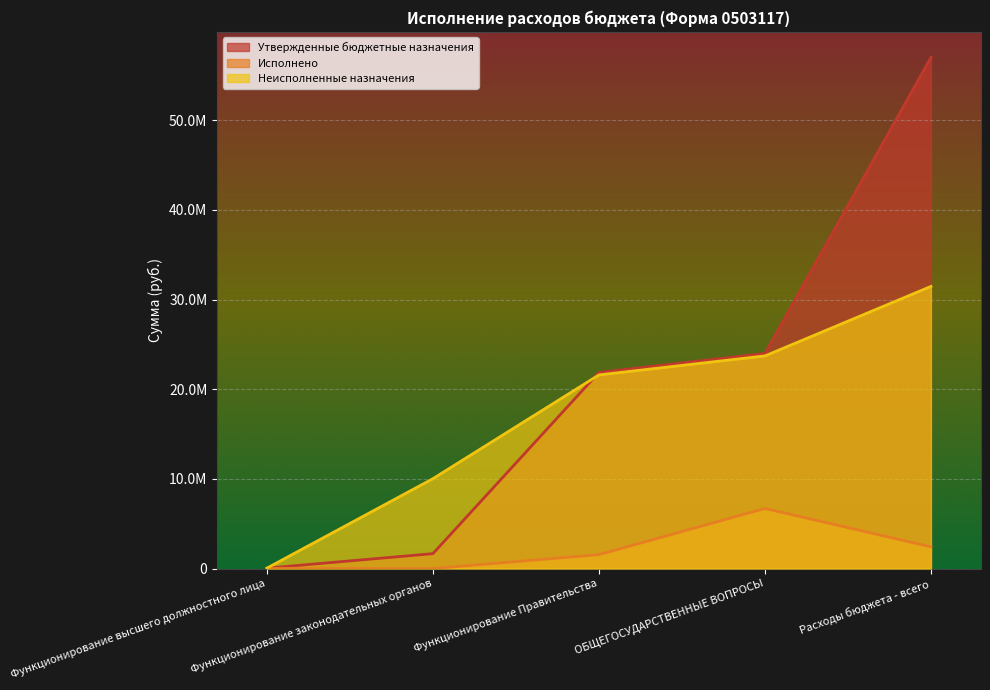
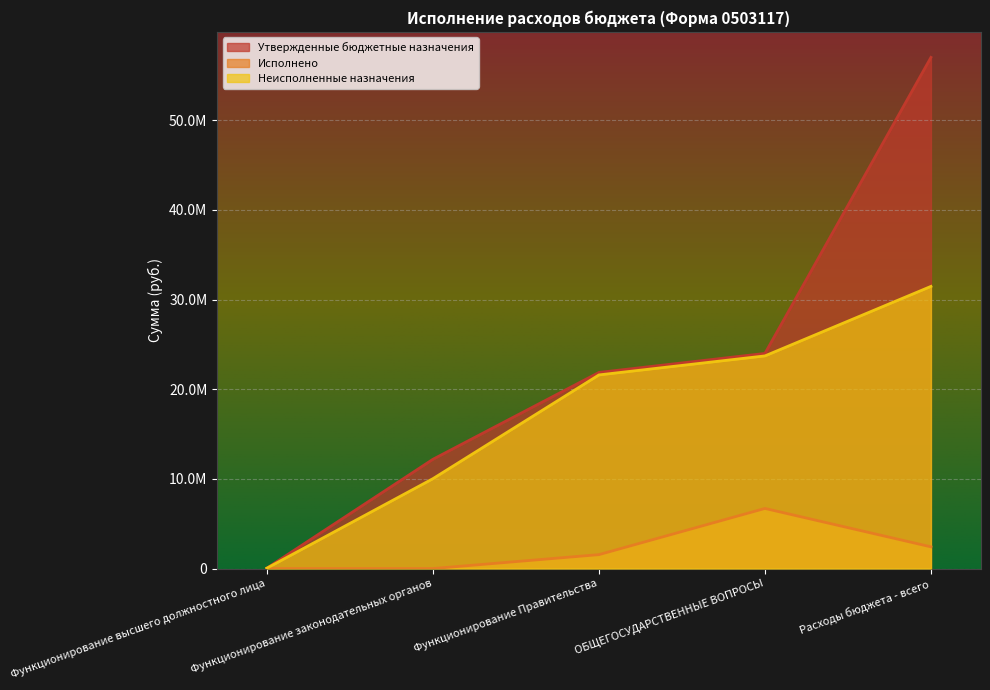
Утвержденные бюджетные назначения, Функционирование законодательных органов: 2000000 -> 12000000
